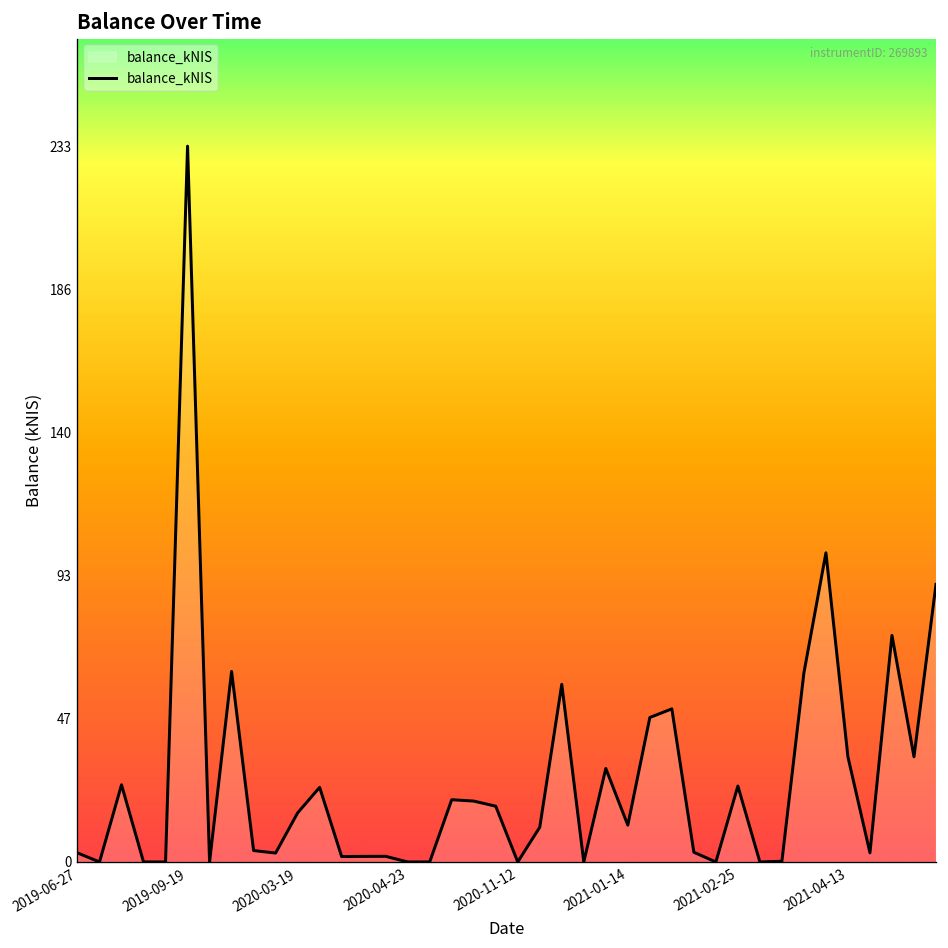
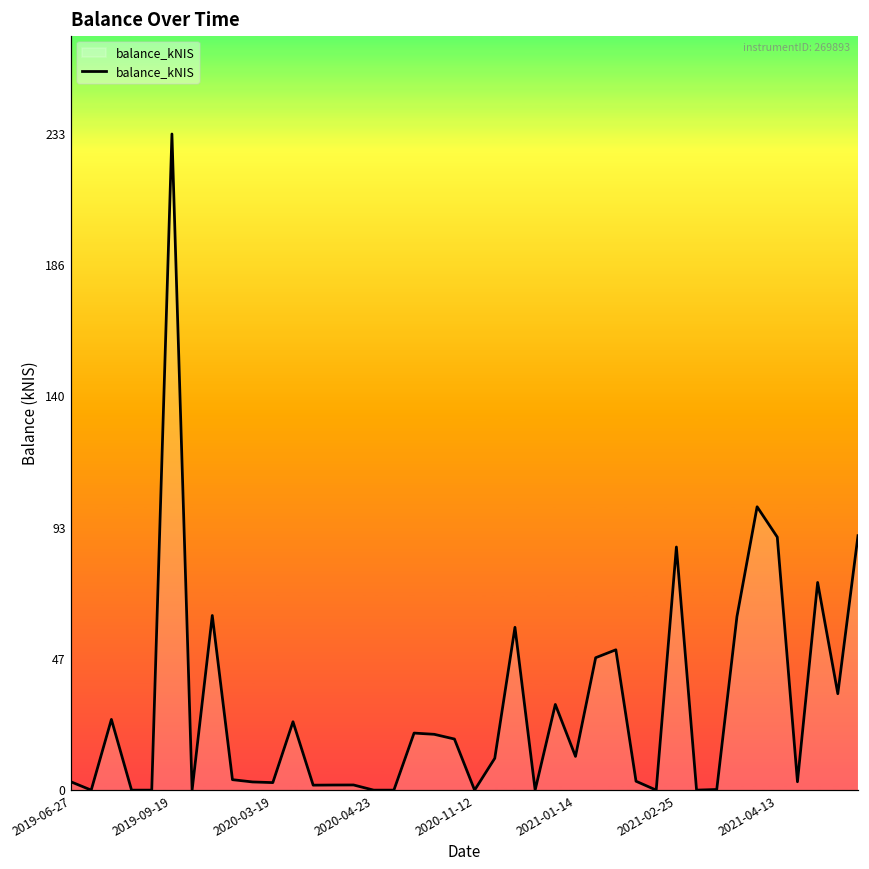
2020-03-19: 16 -> 3
2021-02-25: 25 -> 86
2021-04-13: 34 -> 90
